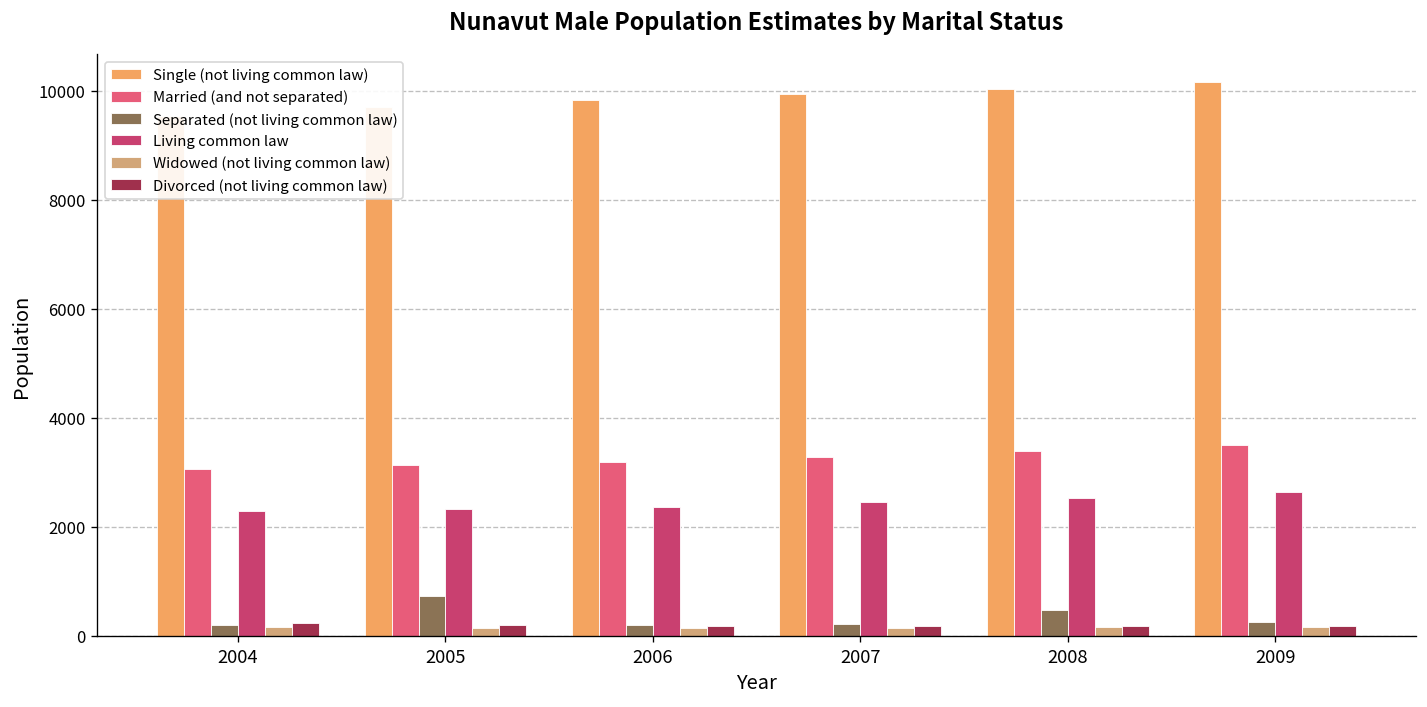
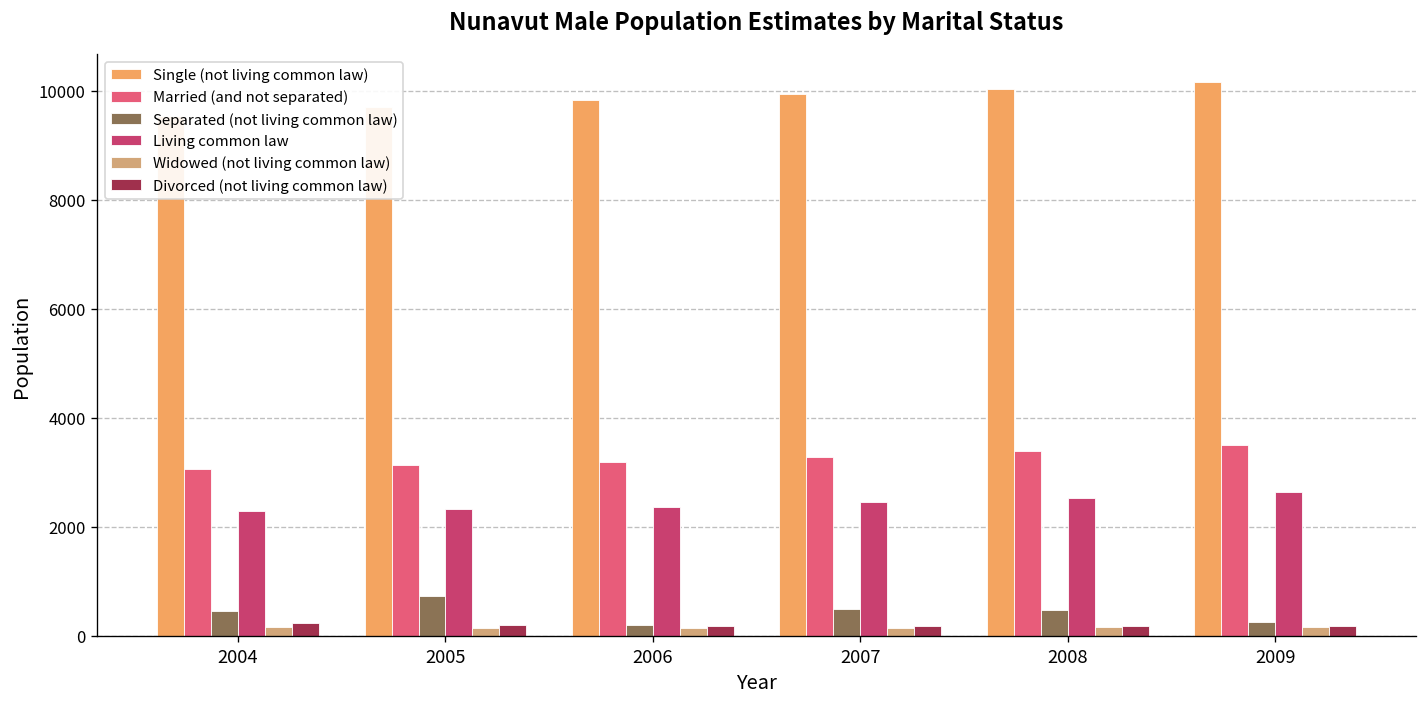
Separated (not living common law), 2004: 200 -> 400
Separated (not living common law), 2007: 200 -> 500
